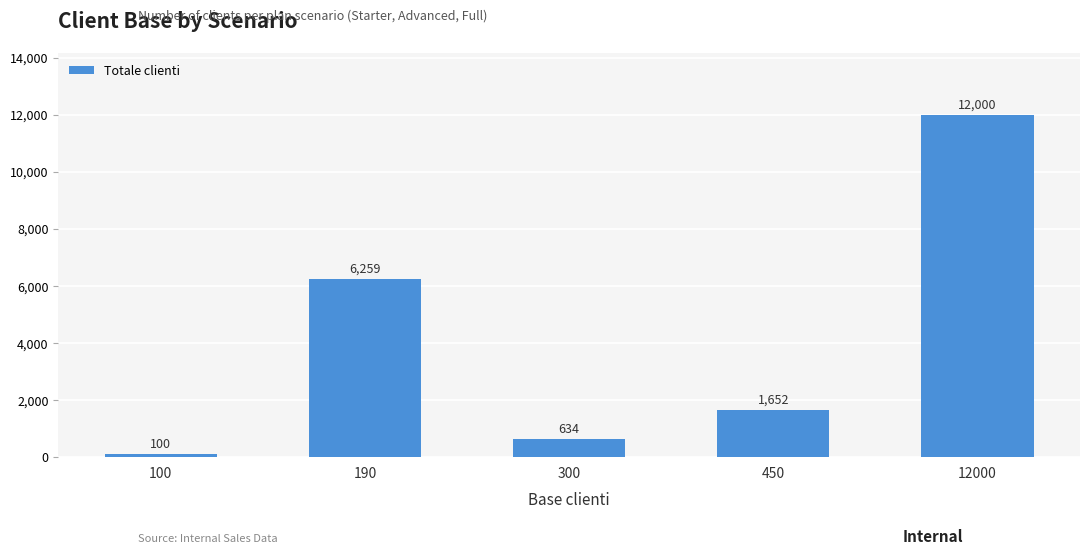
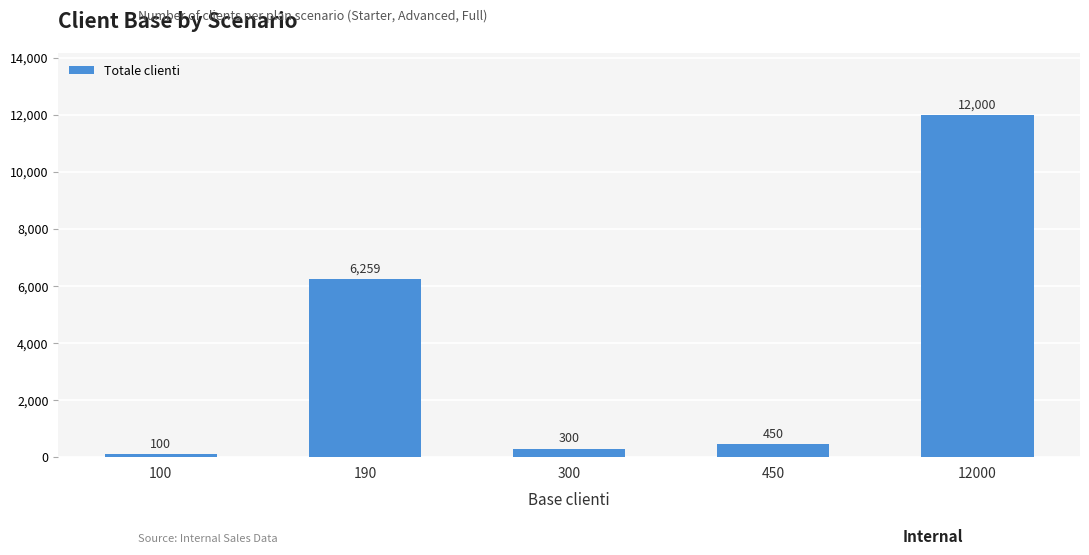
300: 634 -> 300
450: 1,652 -> 450
